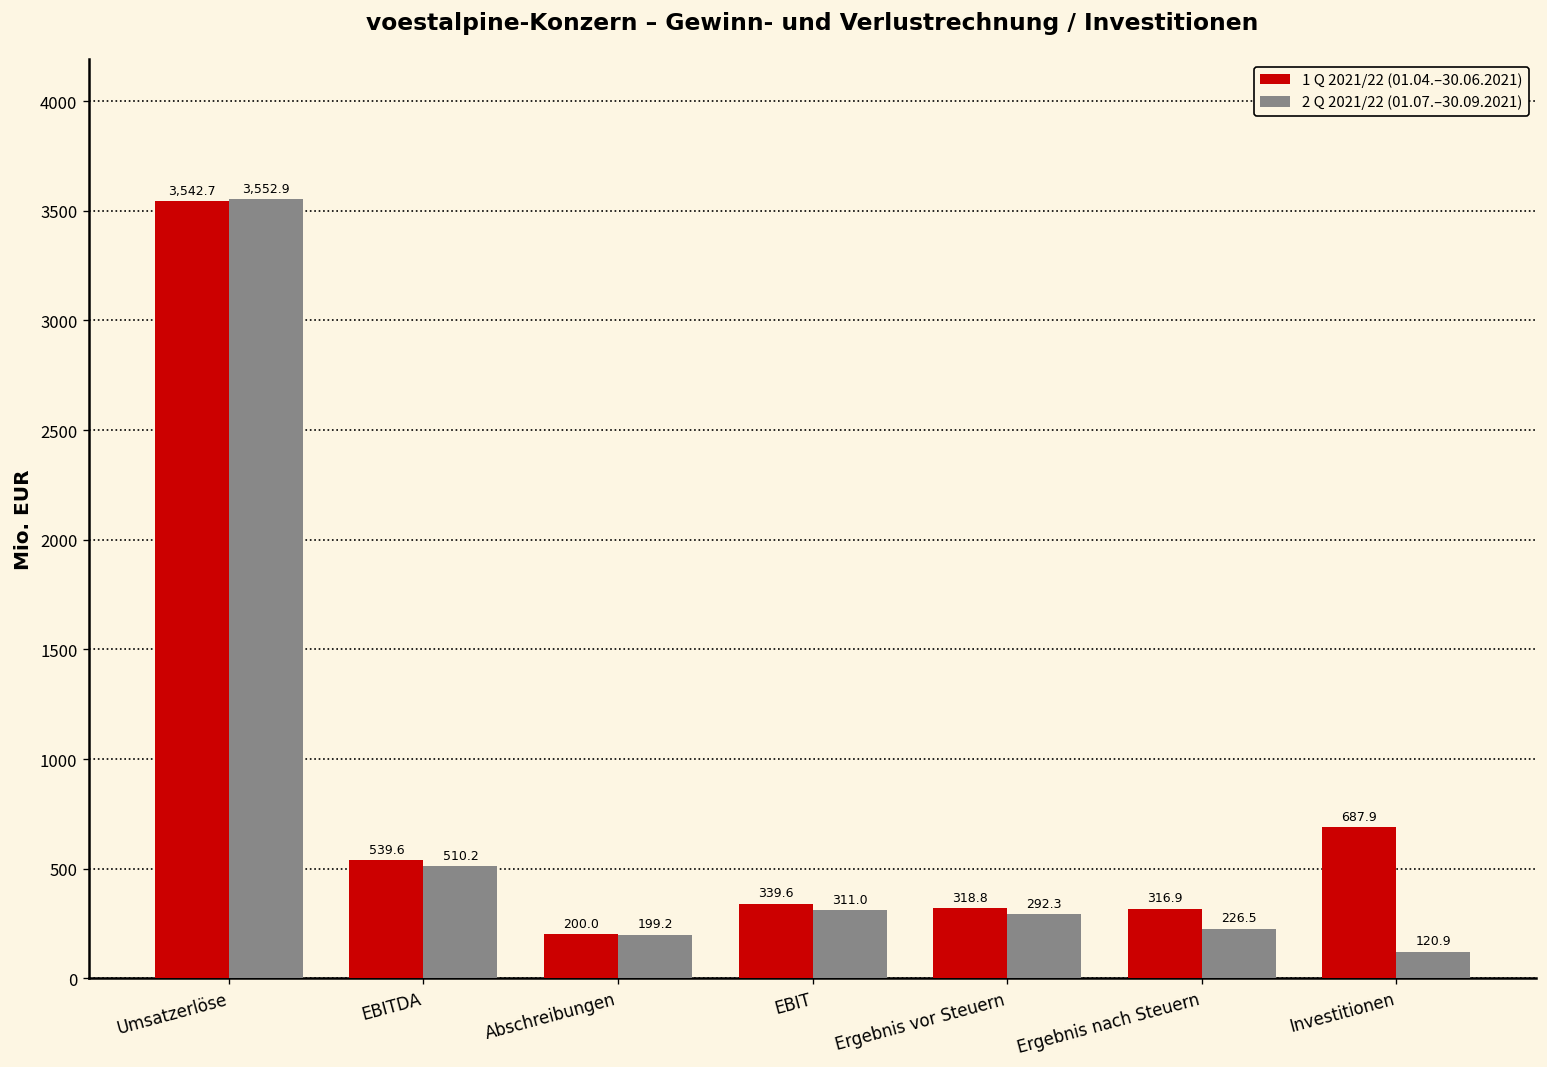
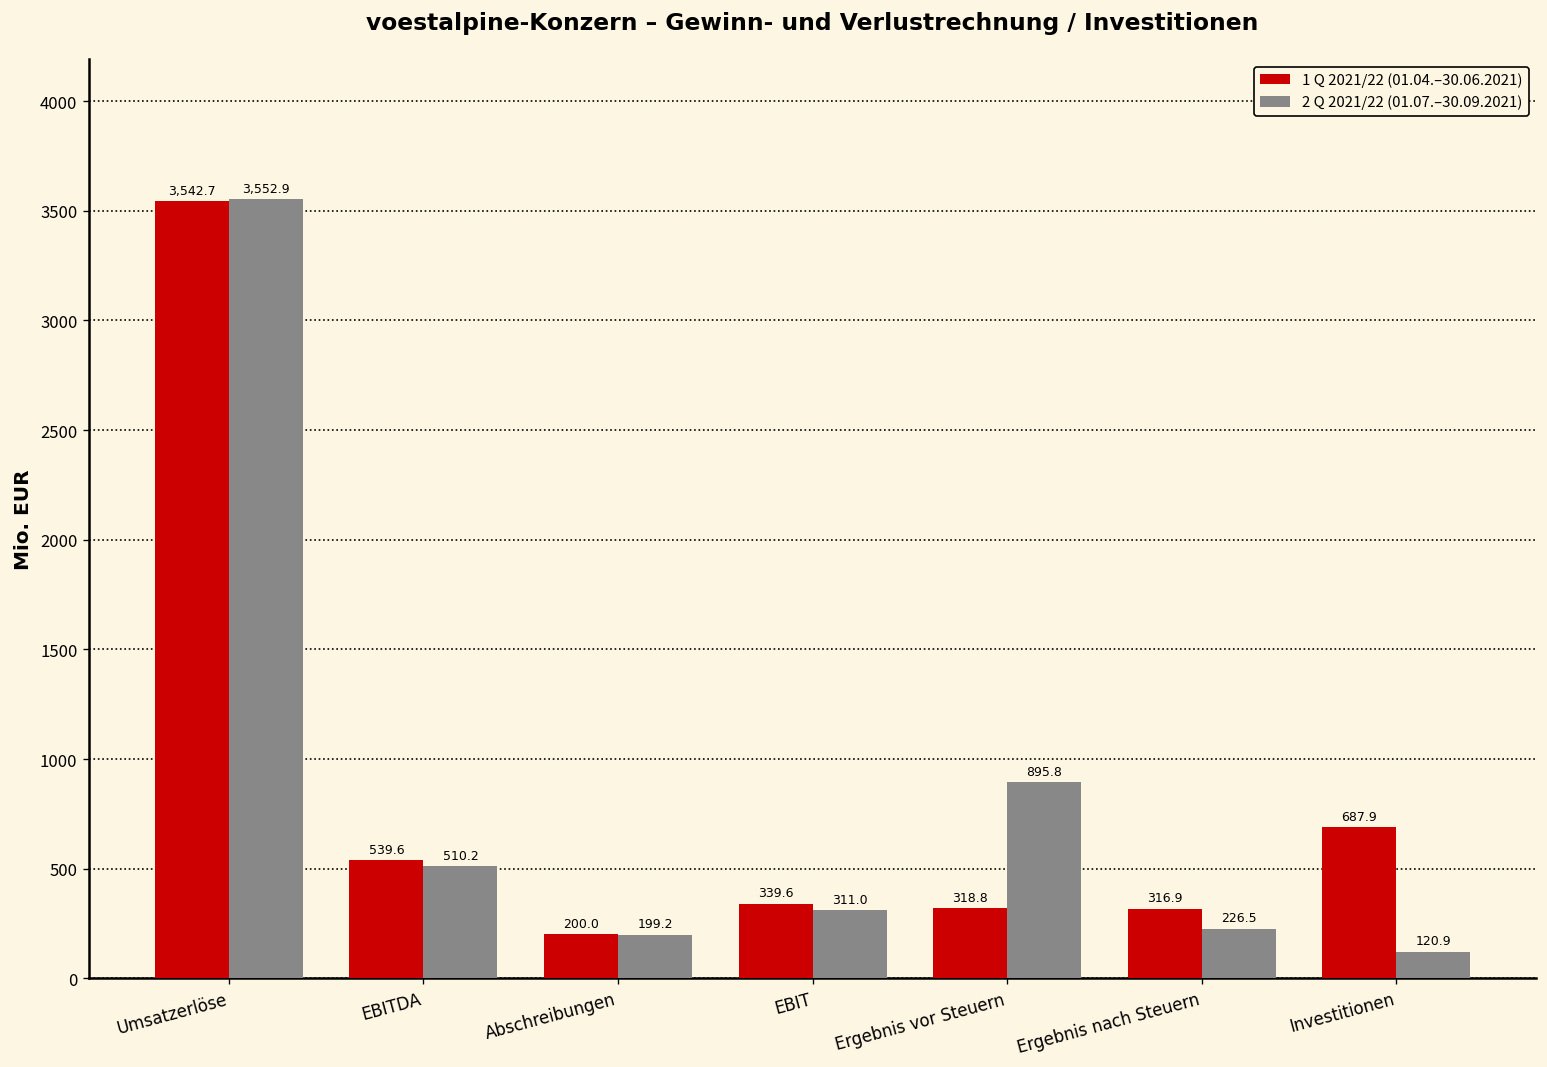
2 Q 2021/22 (01.07.–30.09.2021), Ergebnis vor Steuern: 292.3 -> 895.8
